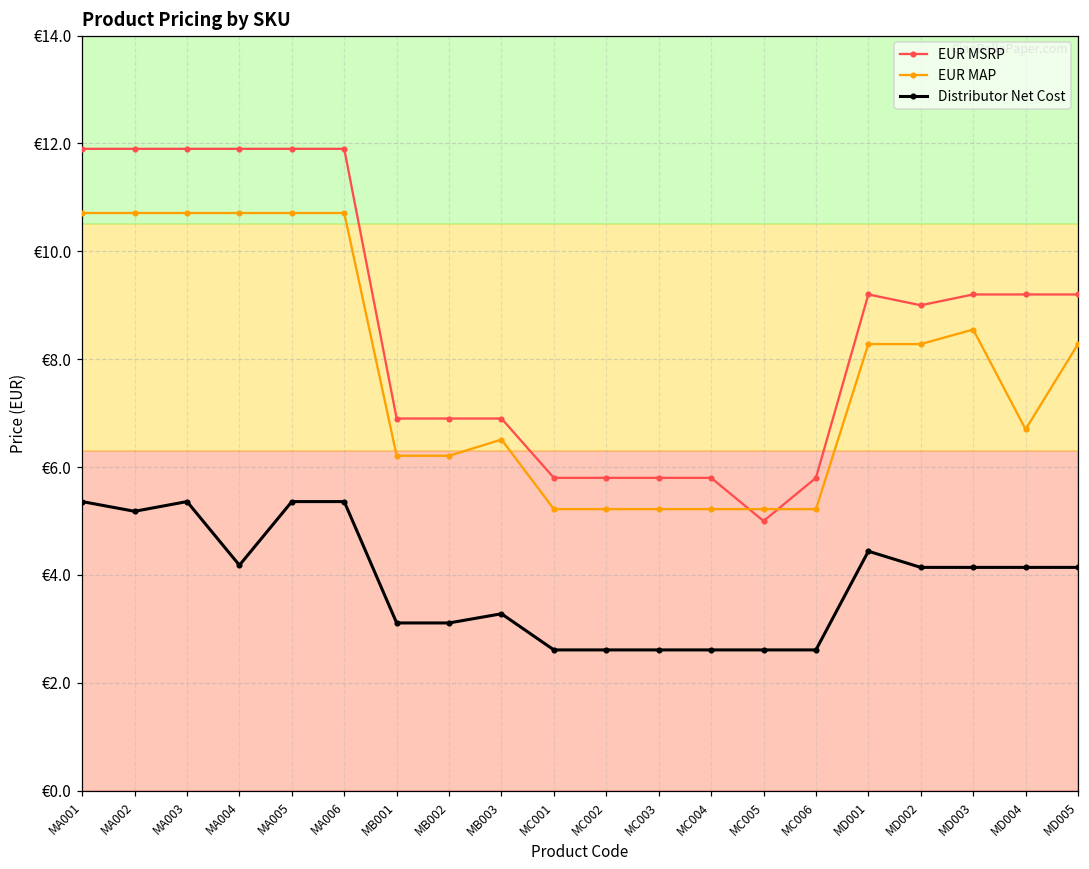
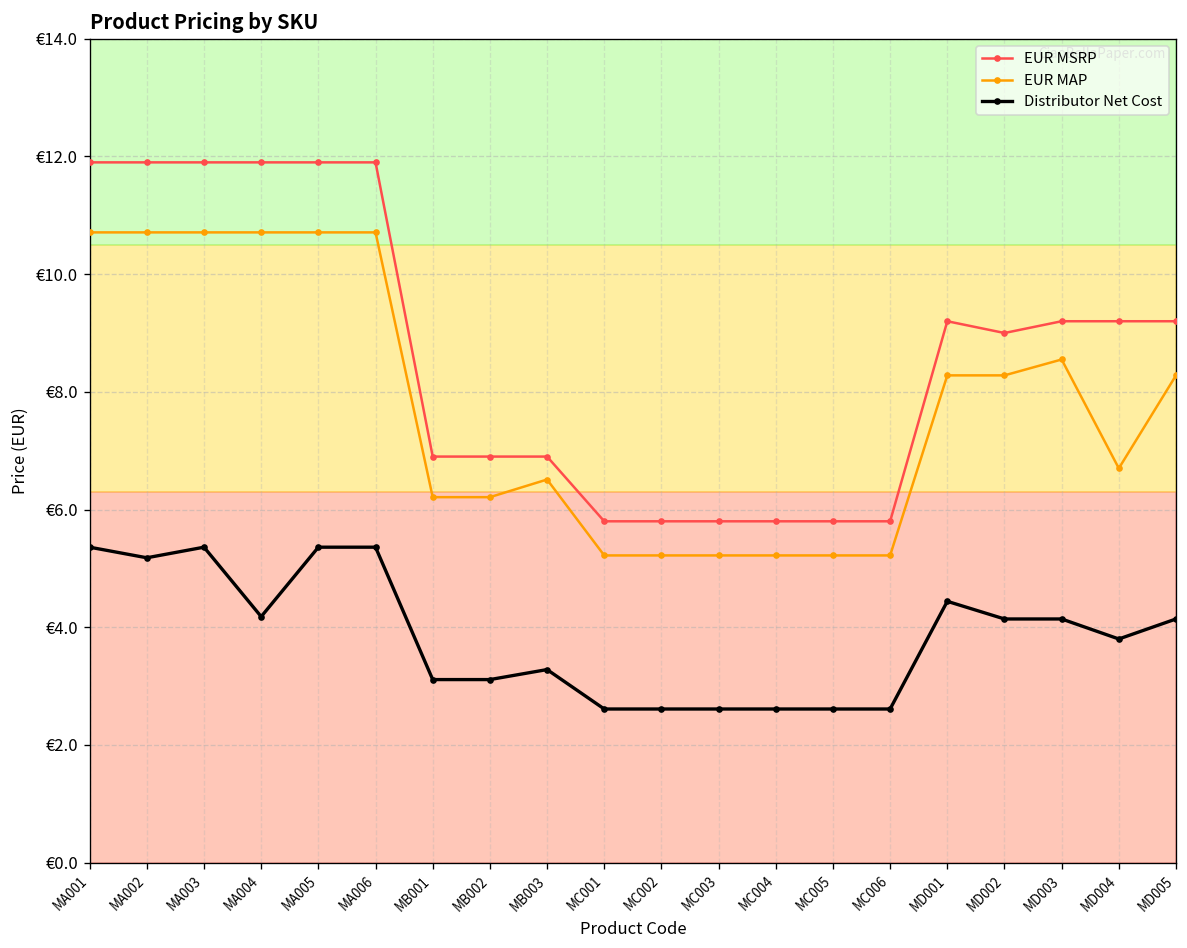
EUR MSRP, MC005: €5.0 -> €5.8
Distributor Net Cost, MD004: €4.1 -> €3.8
